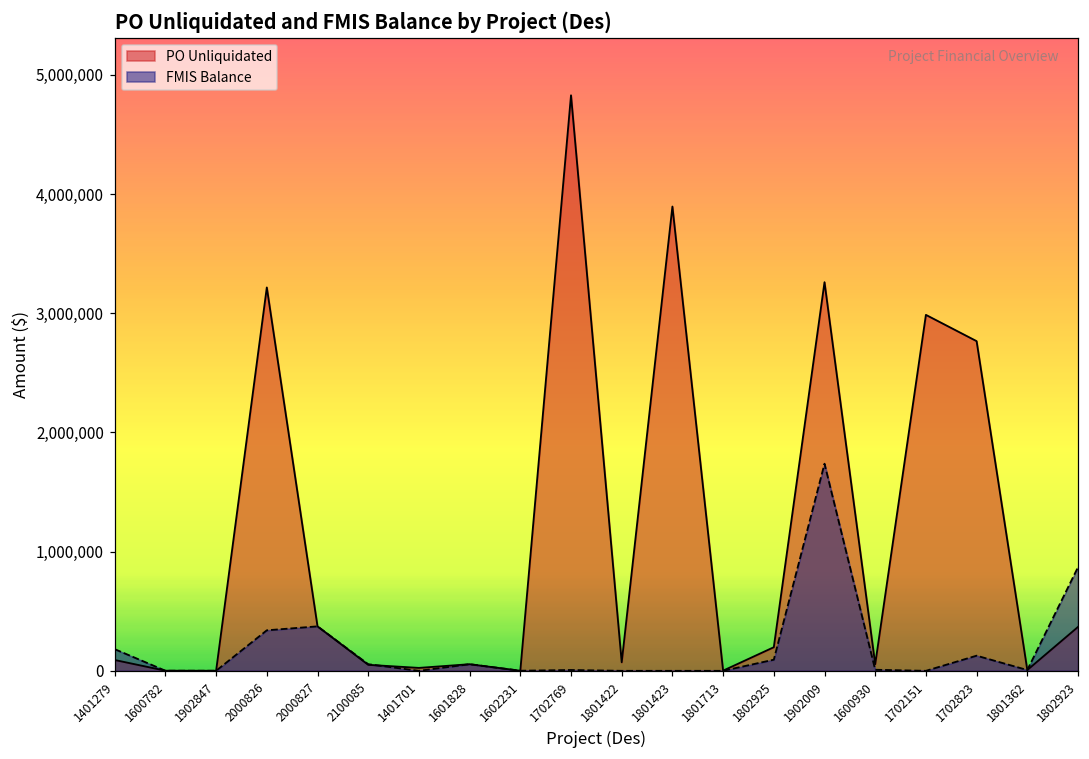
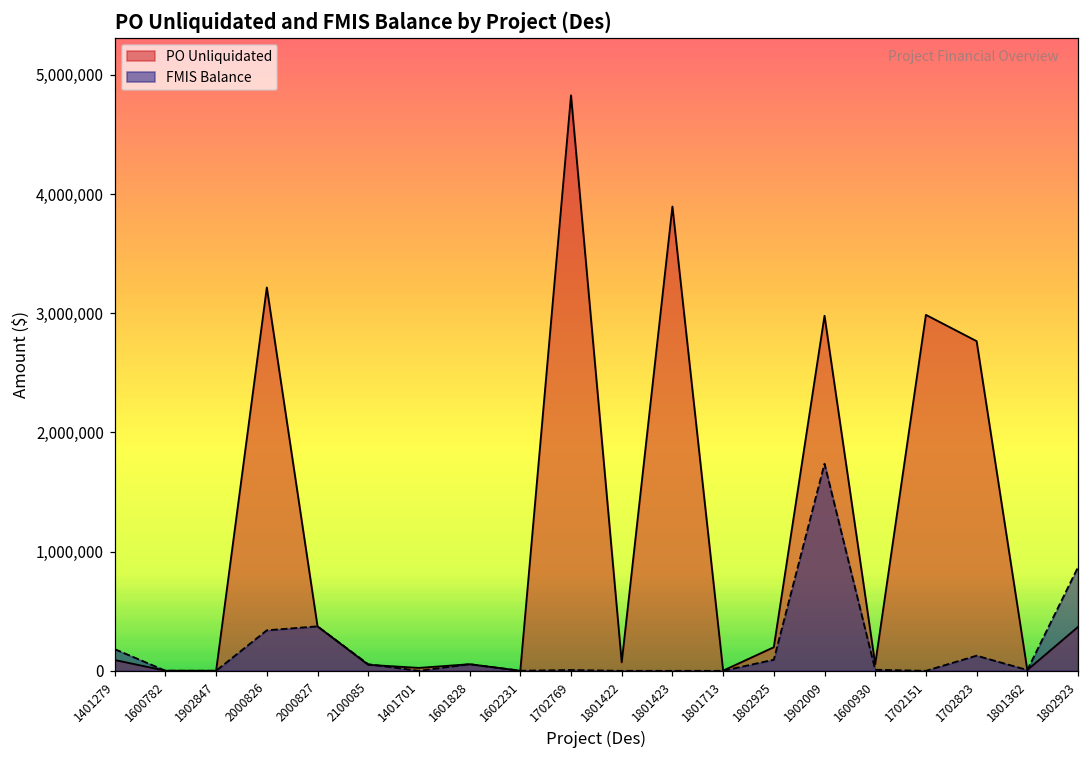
PO Unliquidated, 1902009: 3,260,000 -> 2,980,000
